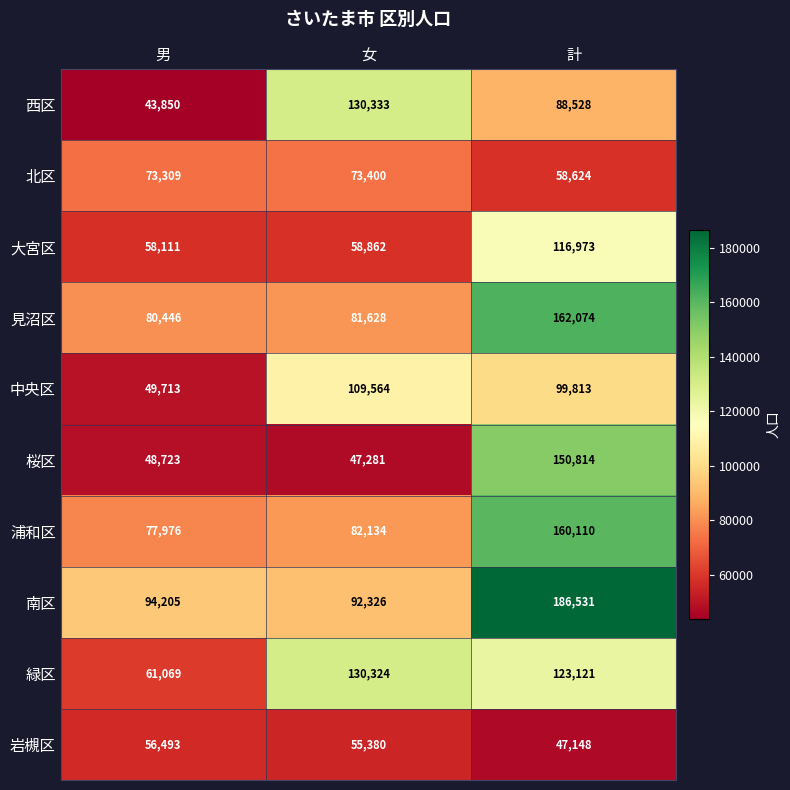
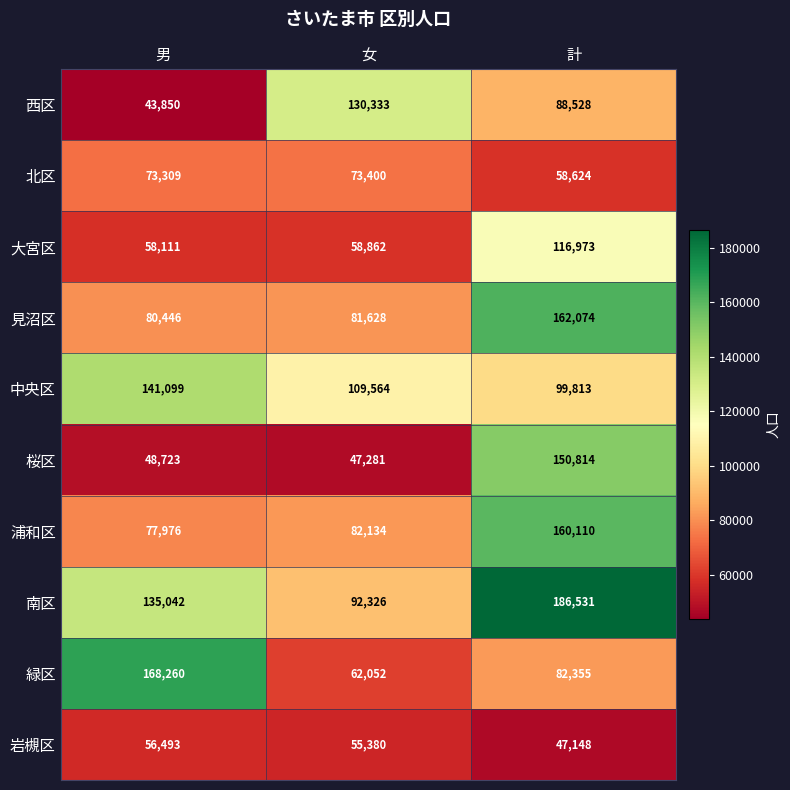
中央区, 男: 49,713 -> 141,099
南区, 男: 94,205 -> 135,042
緑区, 男: 61,069 -> 168,260
緑区, 女: 130,324 -> 62,052
緑区, 計: 123,121 -> 82,355
